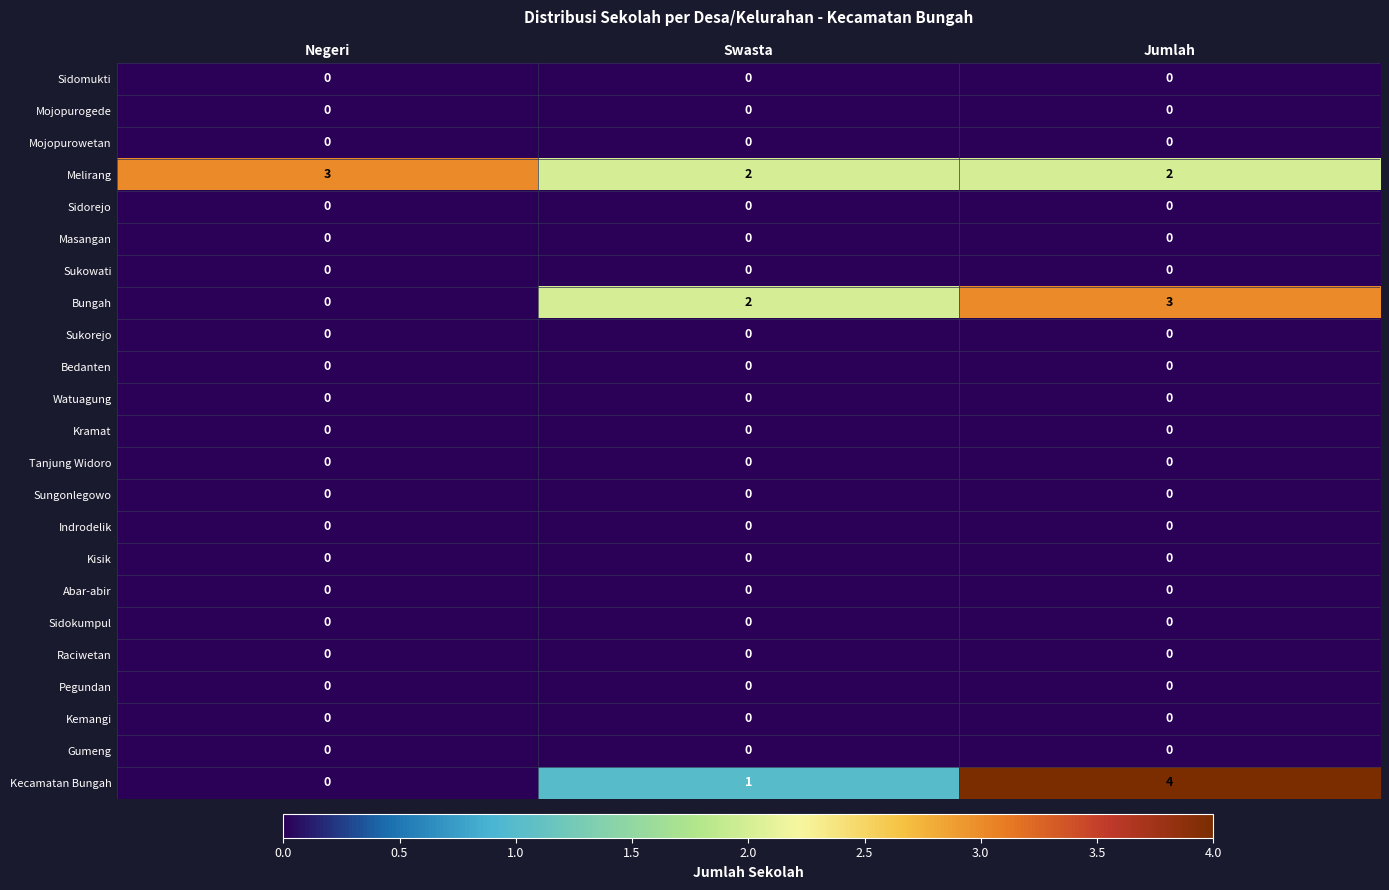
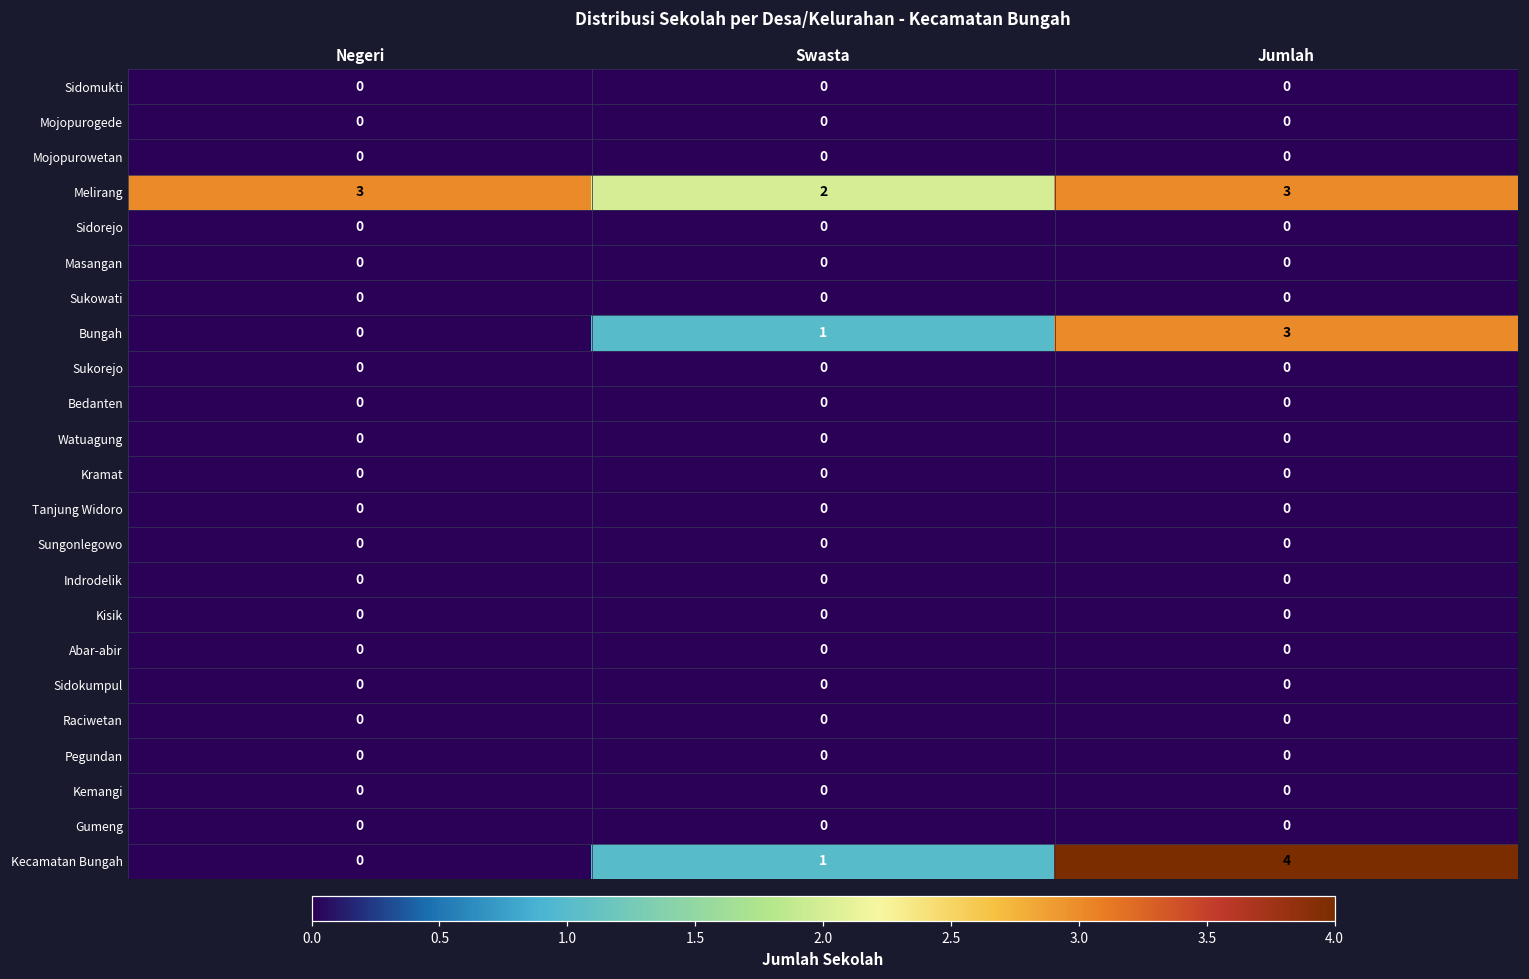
Melirang, Jumlah: 2 -> 3
Bungah, Swasta: 2 -> 1
